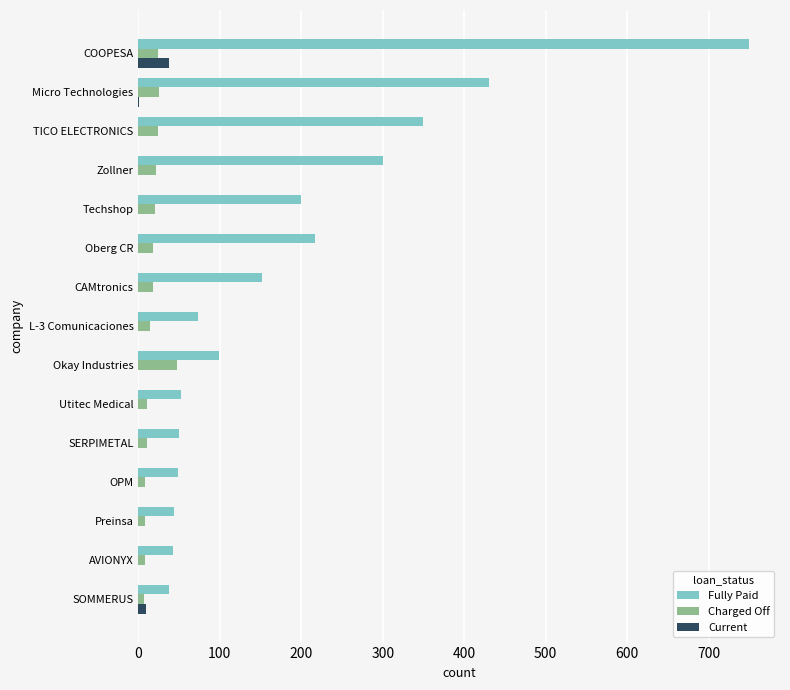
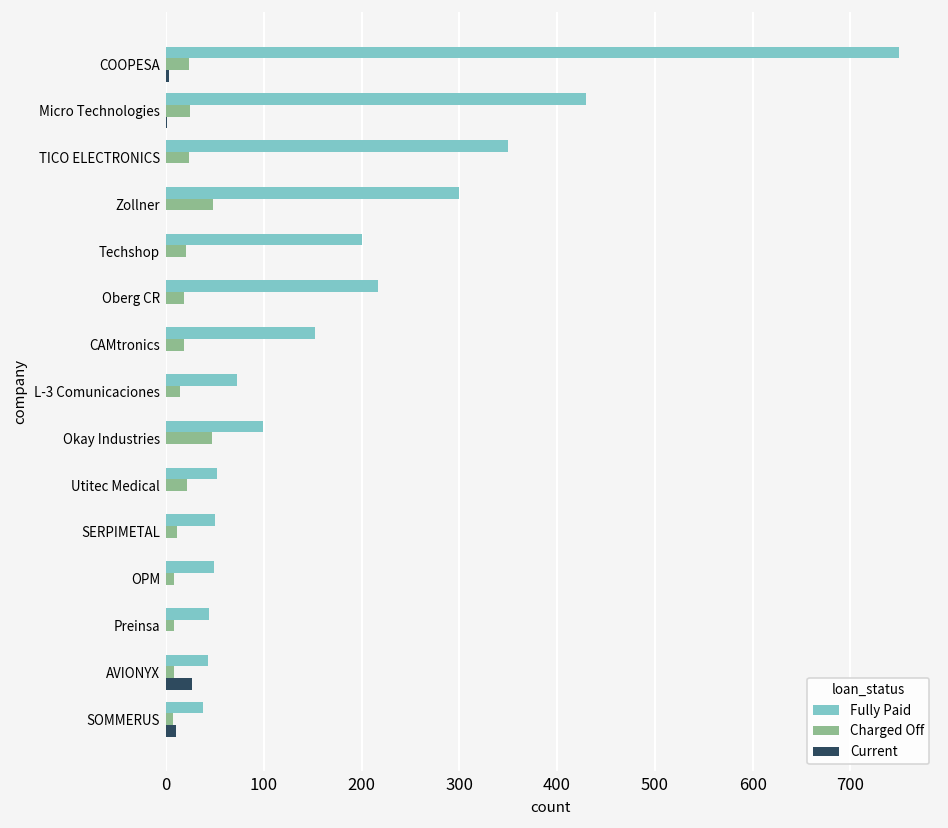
Current, COOPESA: 40 -> 0
Charged Off, Zollner: 20 -> 50
Charged Off, Utitec Medical: 10 -> 20
Current, AVIONYX: 0 -> 30
